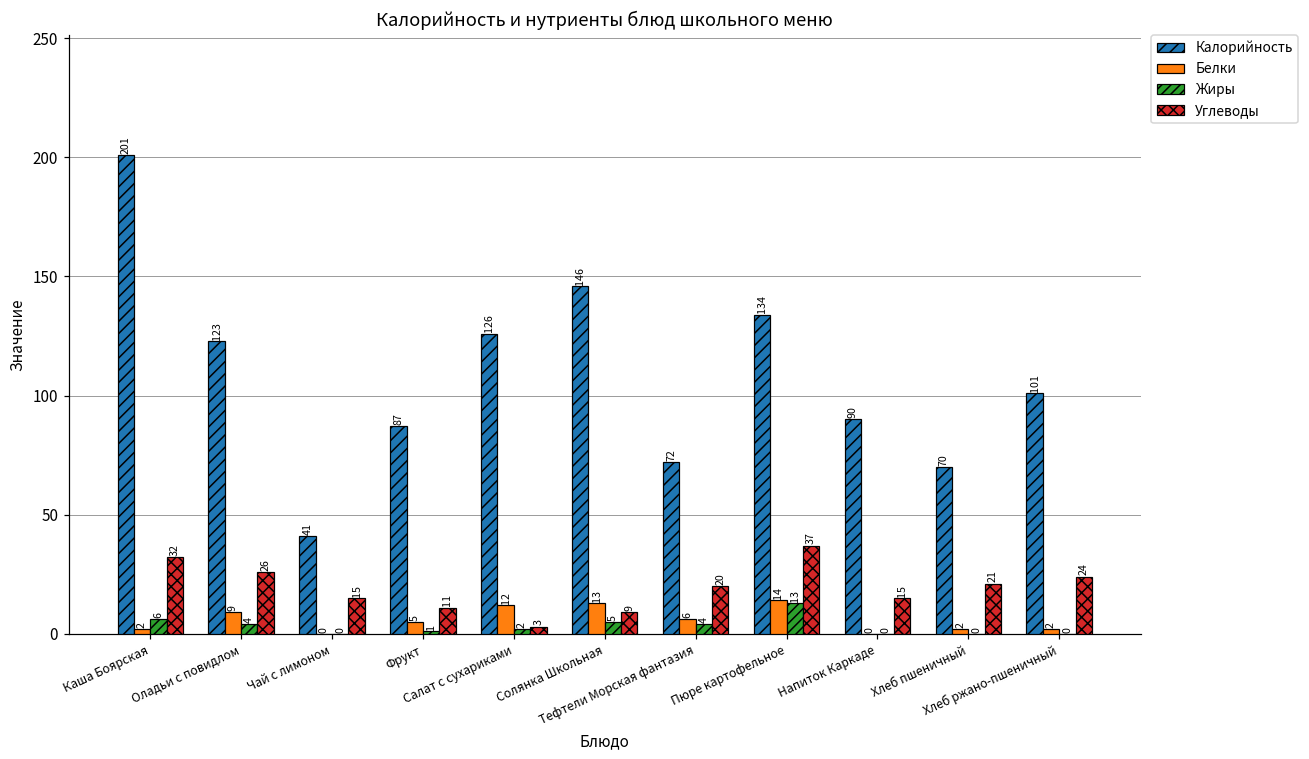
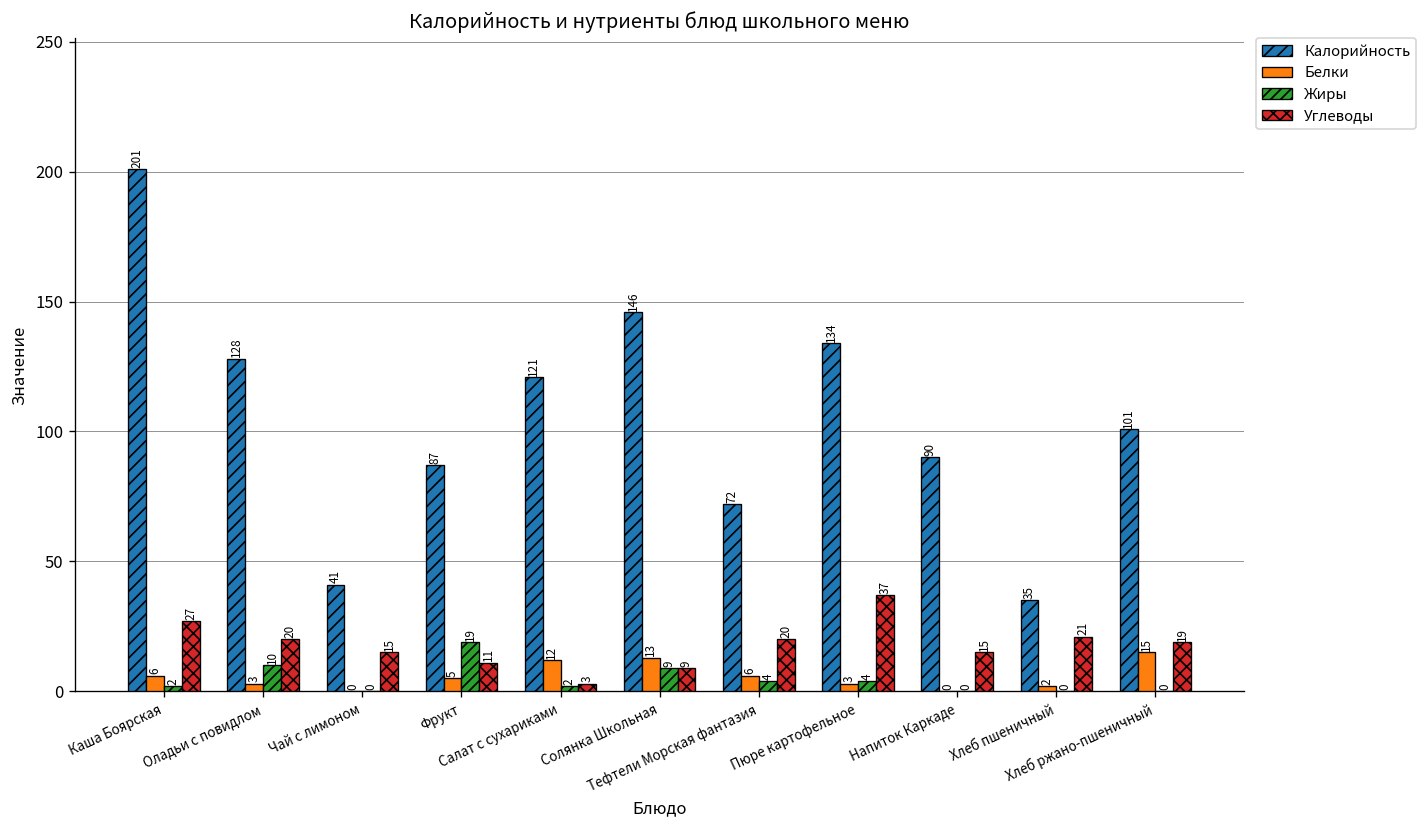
Белки, Каша Боярская: 2 -> 6
Жиры, Каша Боярская: 6 -> 2
Углеводы, Каша Боярская: 32 -> 27
Калорийность, Оладьи с повидлом: 123 -> 128
Белки, Оладьи с повидлом: 9 -> 3
Жиры, Оладьи с повидлом: 4 -> 10
Углеводы, Оладьи с повидлом: 26 -> 20
Жиры, Фрукт: 1 -> 19
Калорийность, Салат с сухариками: 126 -> 121
Жиры, Солянка Школьная: 5 -> 9
Белки, Пюре картофельное: 14 -> 3
Жиры, Пюре картофельное: 13 -> 4
Калорийность, Хлеб пшеничный: 70 -> 35
Белки, Хлеб ржано-пшеничный: 2 -> 15
Углеводы, Хлеб ржано-пшеничный: 24 -> 19
